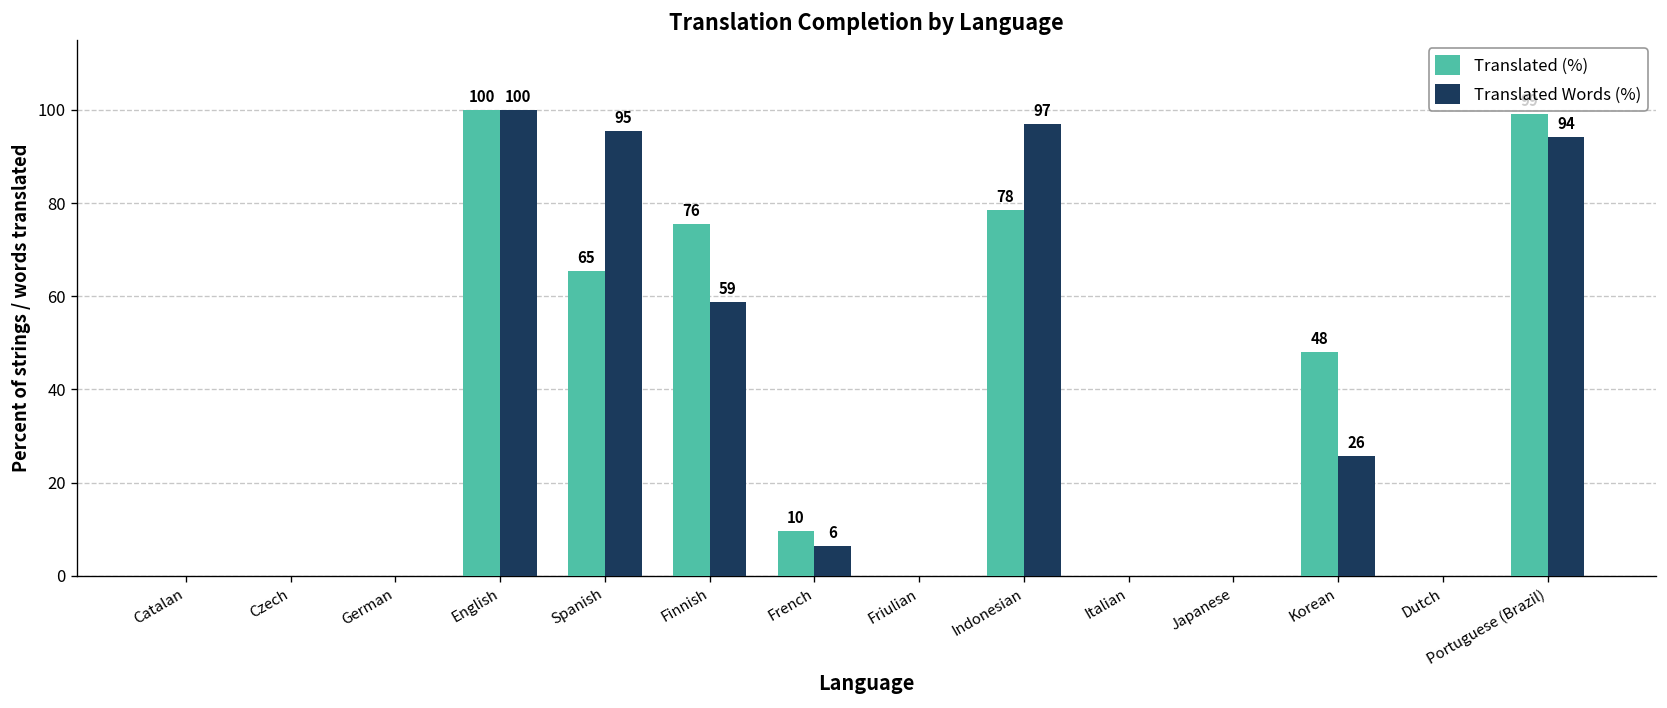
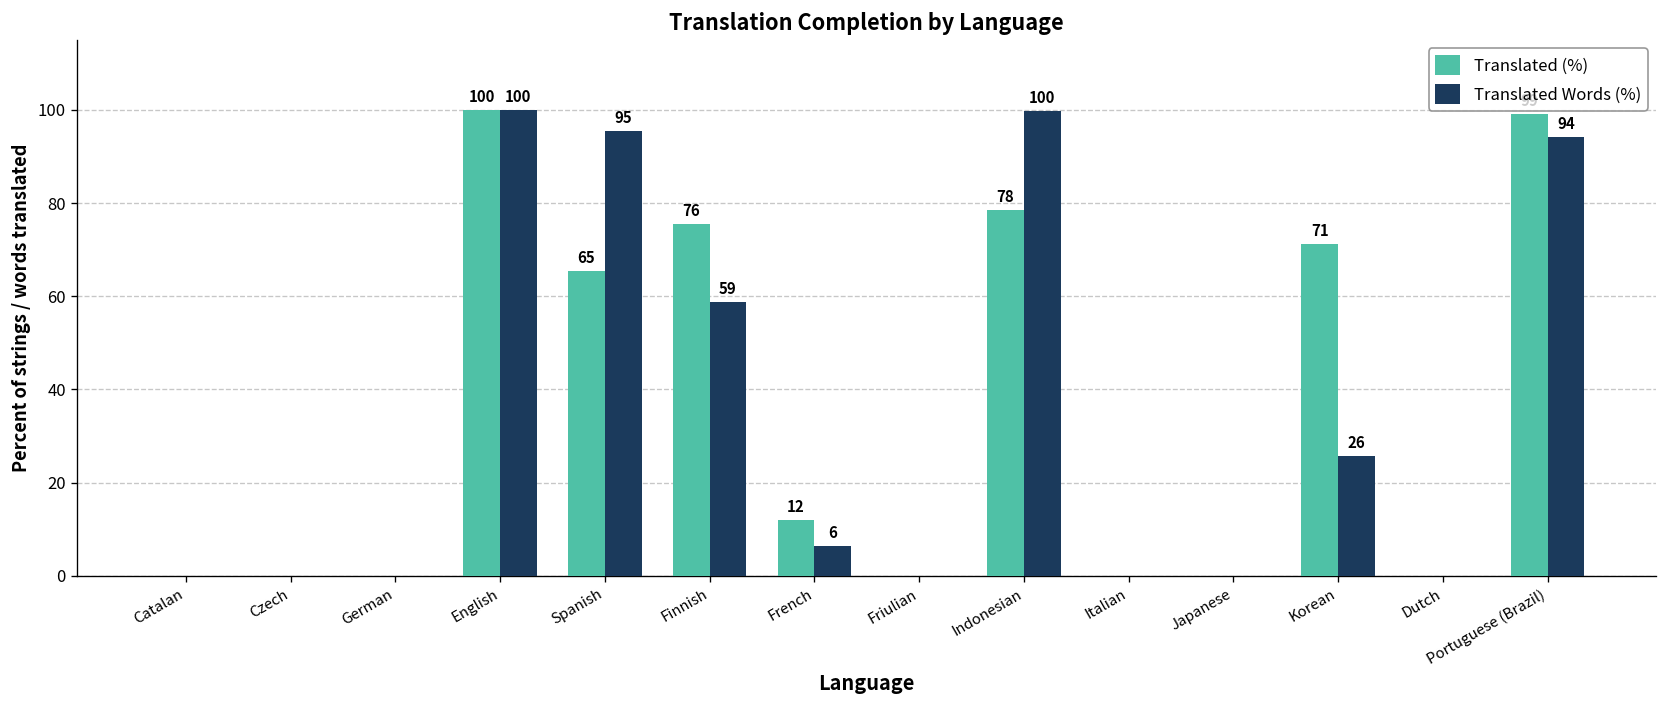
Translated (%), French: 10 -> 12
Translated Words (%), Indonesian: 97 -> 100
Translated (%), Korean: 48 -> 71
